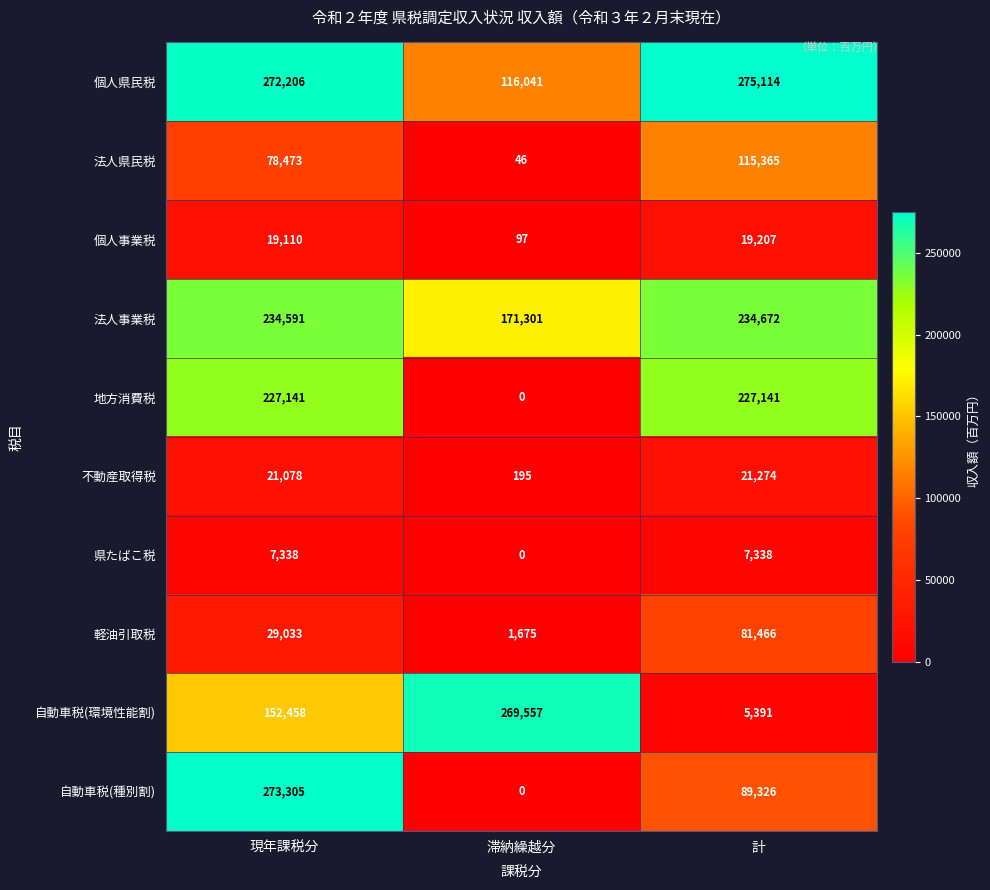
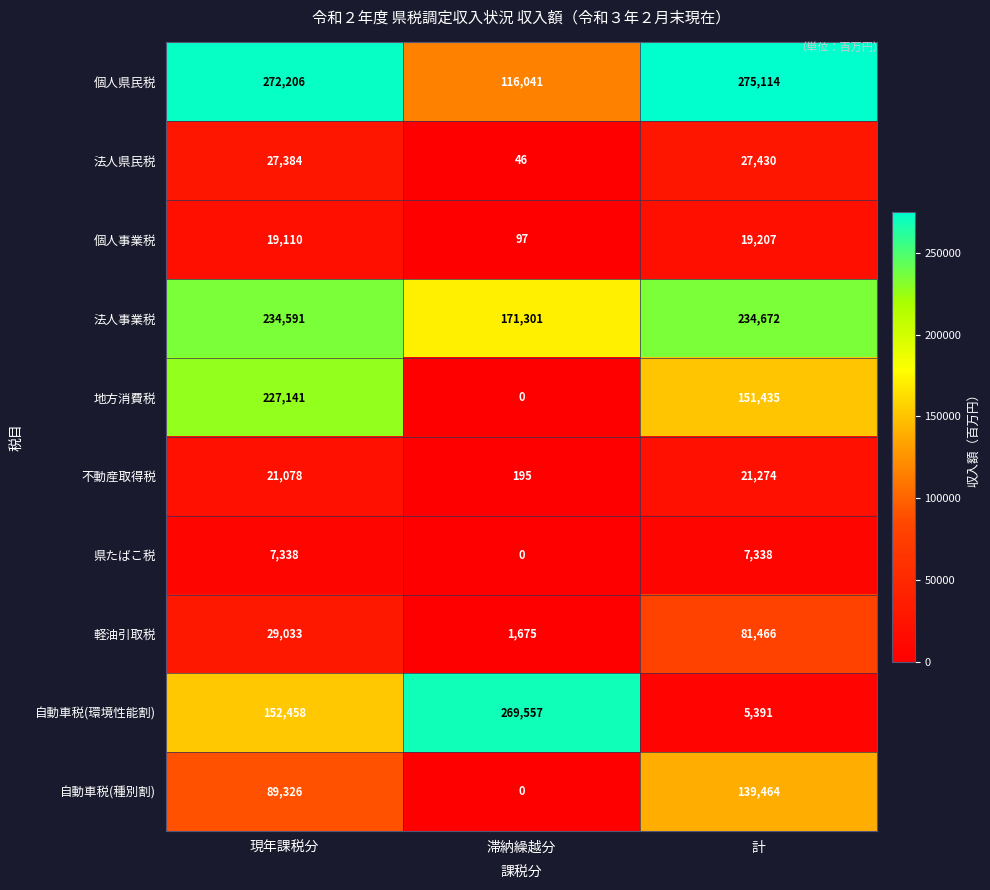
法人県民税, 現年課税分: 78,473 -> 27,384
法人県民税, 計: 115,365 -> 27,430
地方消費税, 計: 227,141 -> 151,435
自動車税(種別割), 現年課税分: 273,305 -> 89,326
自動車税(種別割), 計: 89,326 -> 139,464
